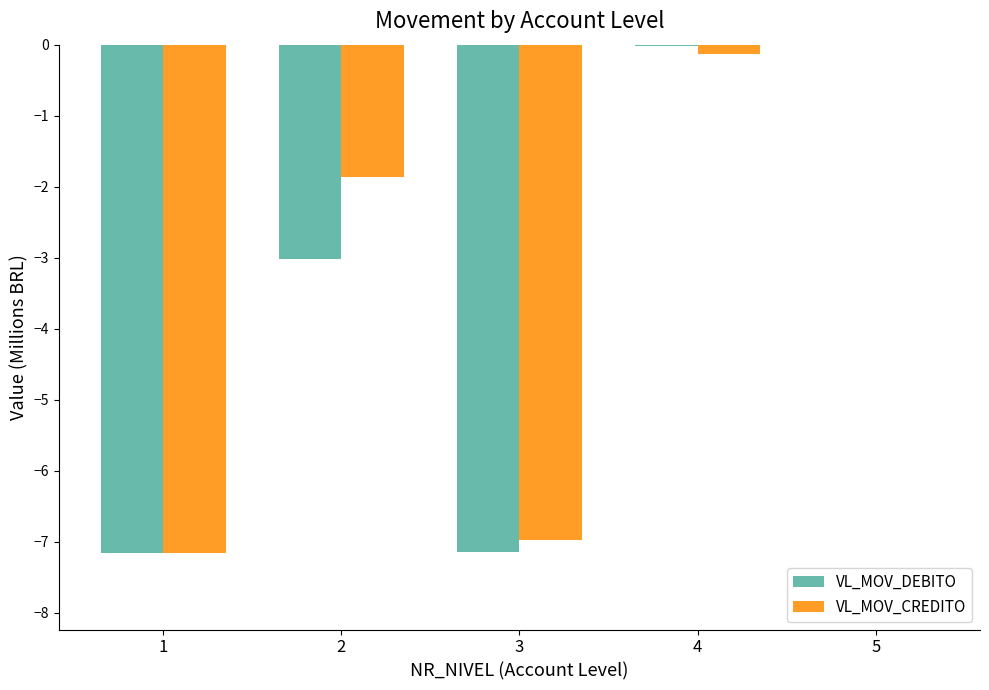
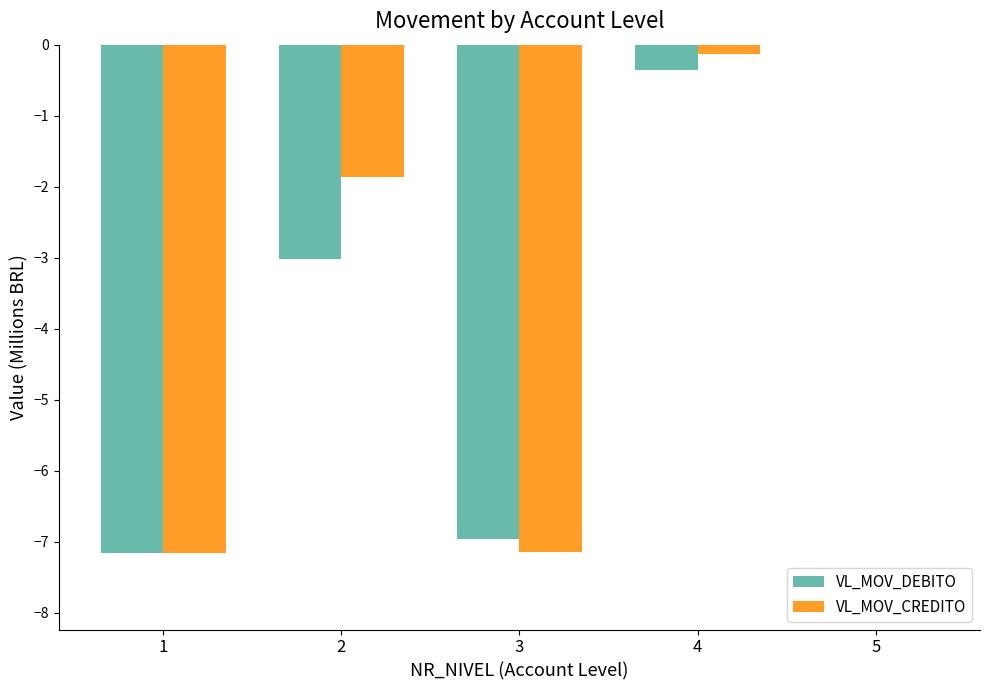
VL_MOV_DEBITO, 3: -7.1 -> -7.0
VL_MOV_CREDITO, 3: -7.0 -> -7.1
VL_MOV_DEBITO, 4: 0.0 -> -0.4
